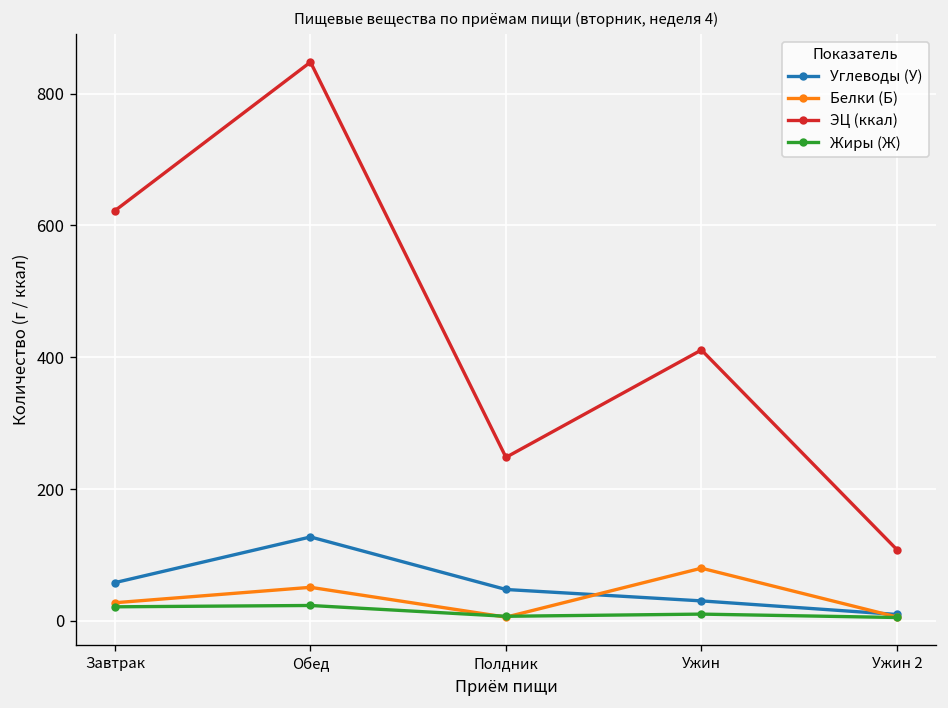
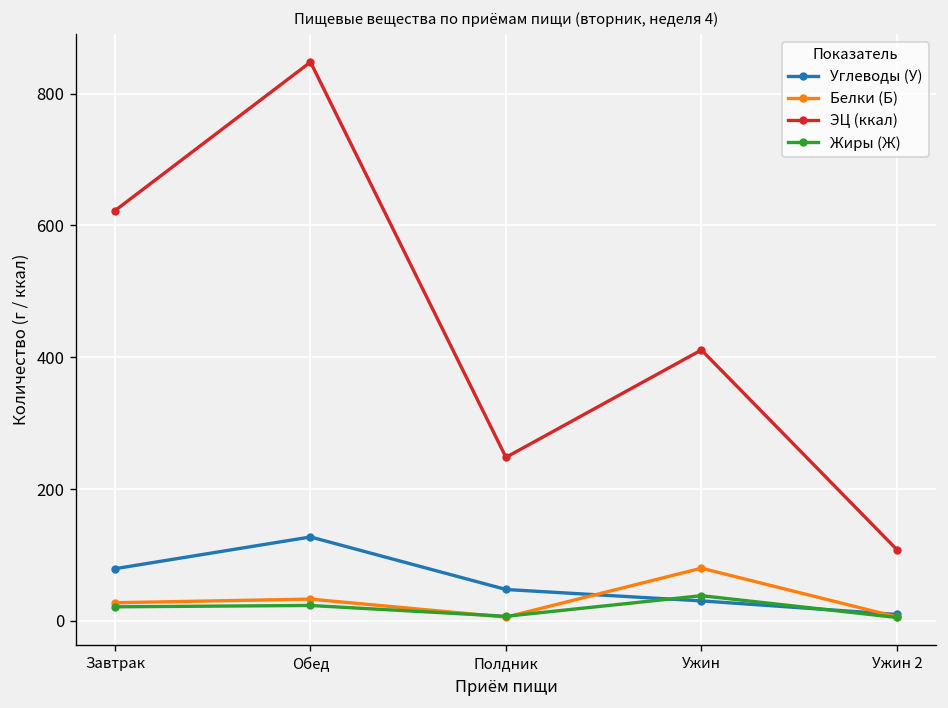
Углеводы (У), Завтрак: 60 -> 80
Белки (Б), Обед: 50 -> 30
Жиры (Ж), Ужин: 10 -> 40
